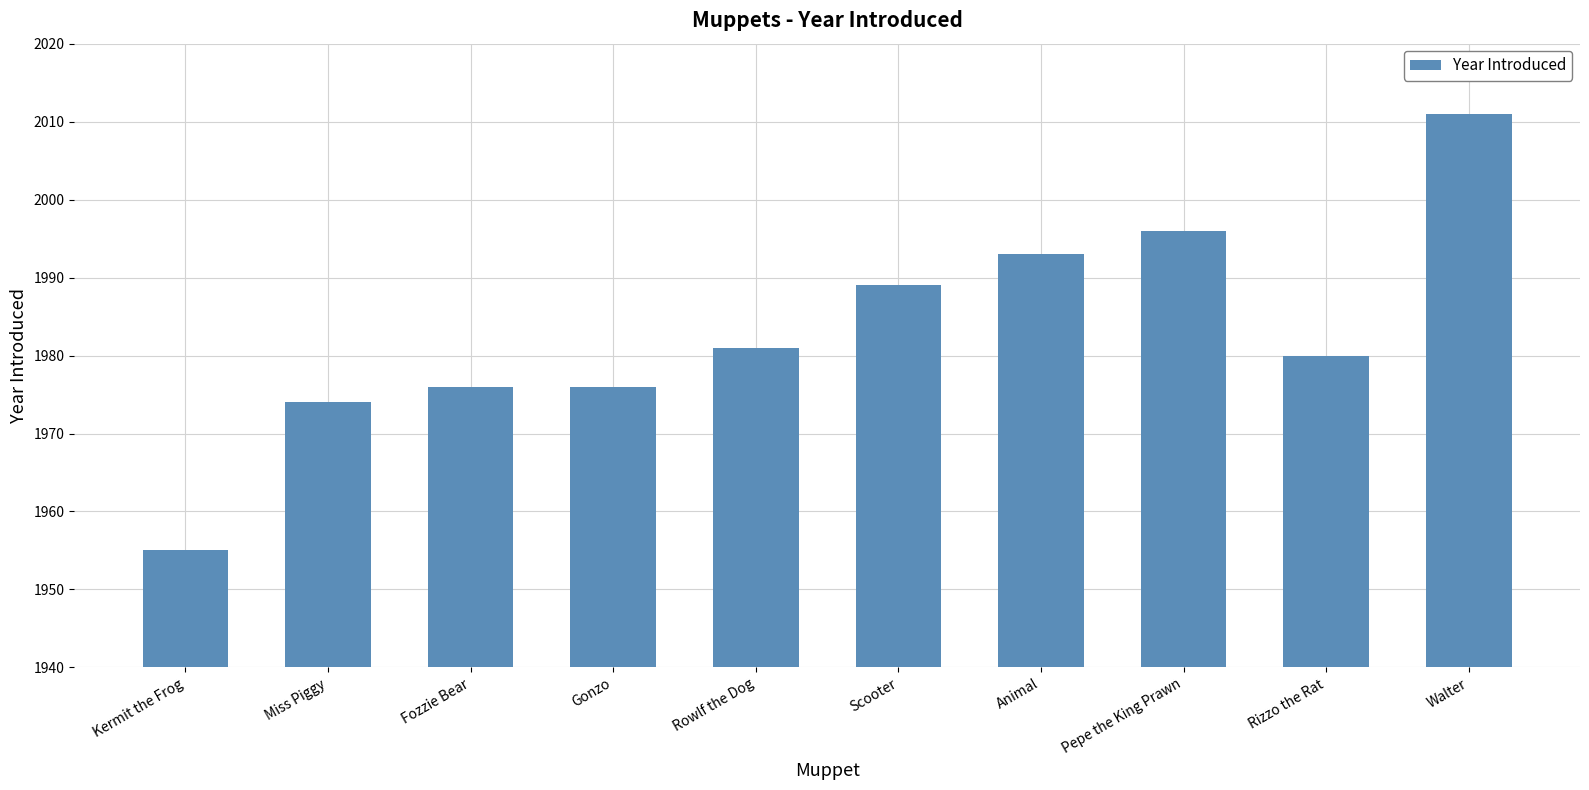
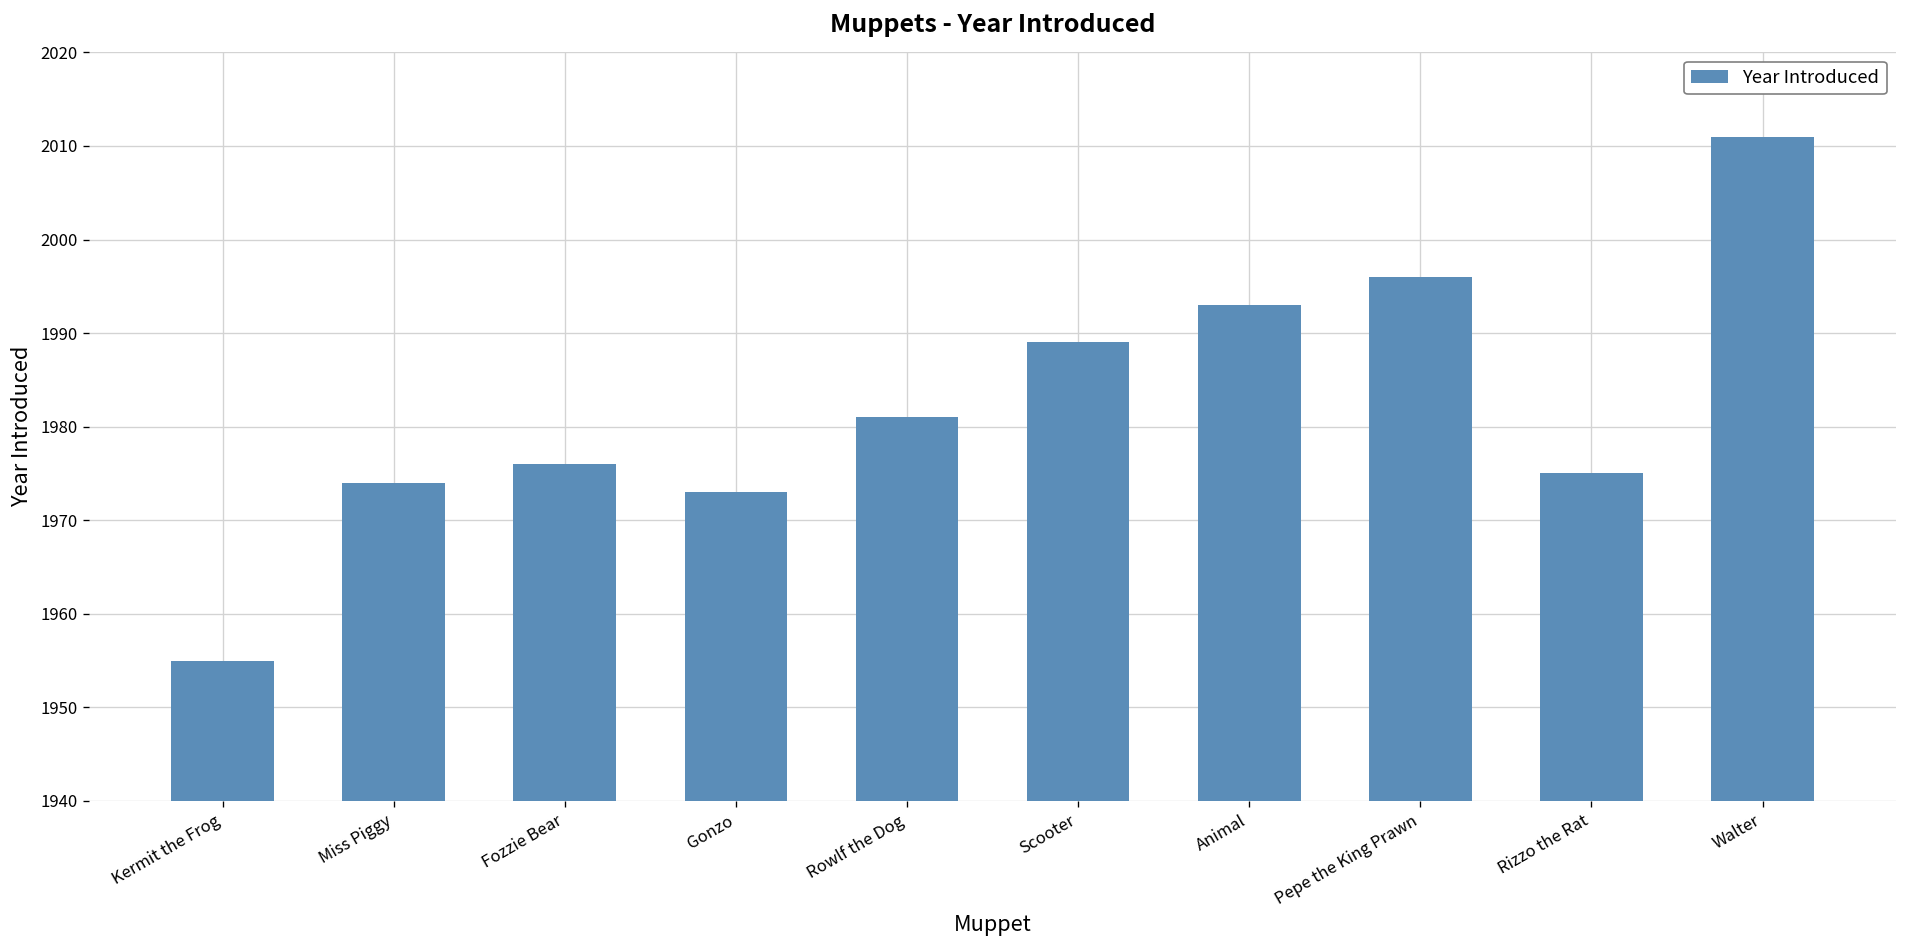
Gonzo: 1976 -> 1973
Rizzo the Rat: 1980 -> 1975
